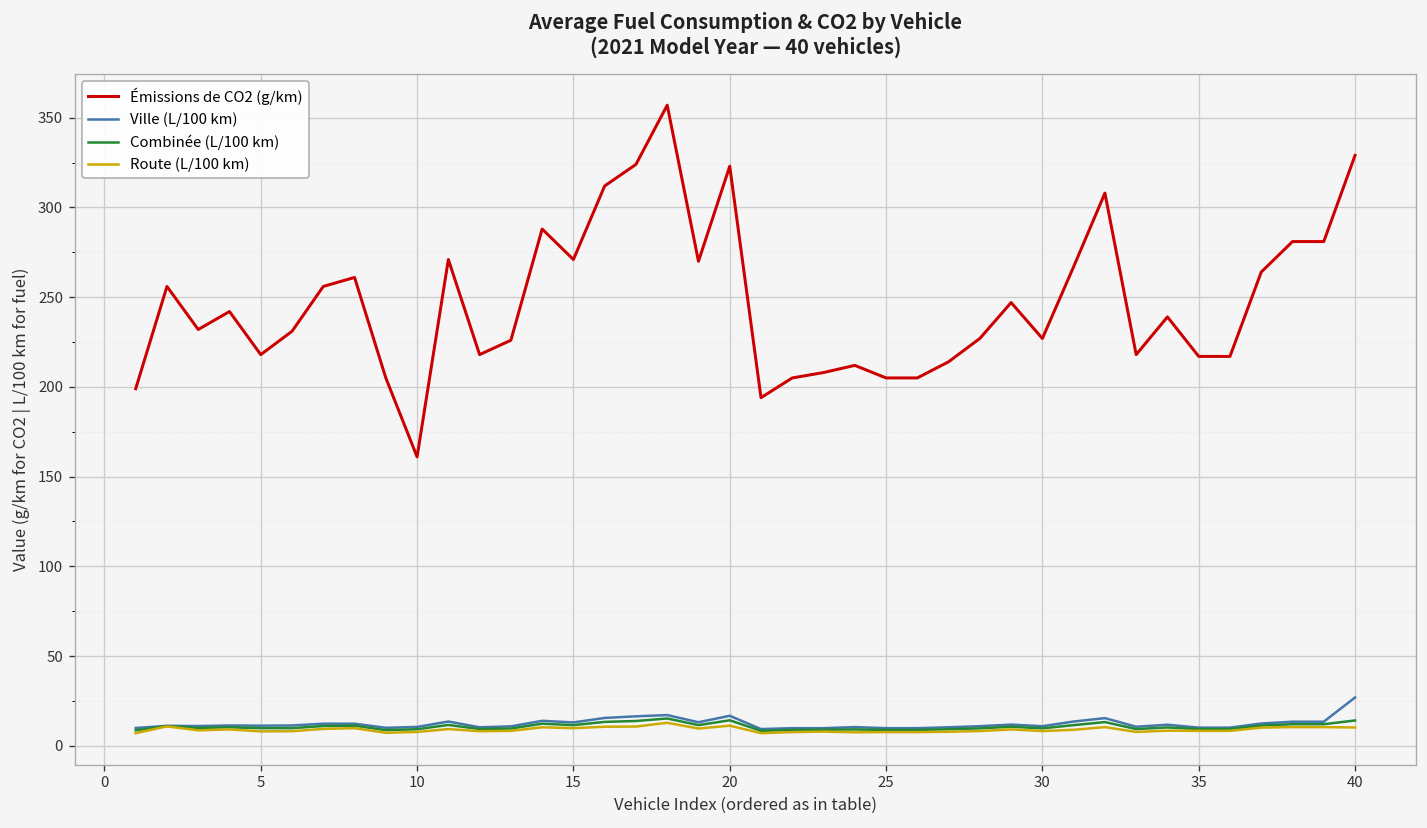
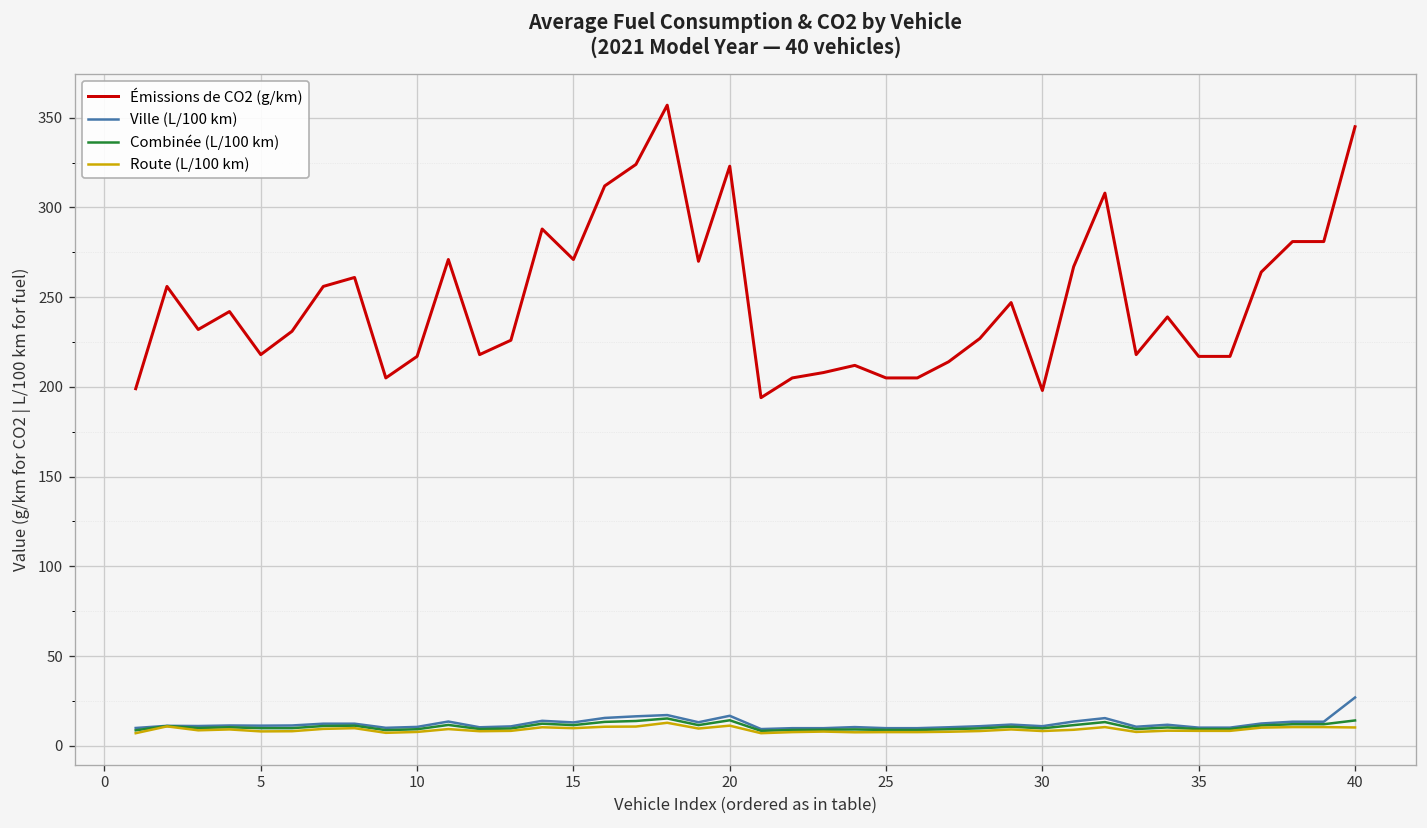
Émissions de CO2 (g/km), 10: 161 -> 217
Émissions de CO2 (g/km), 30: 227 -> 198
Émissions de CO2 (g/km), 40: 329 -> 345
